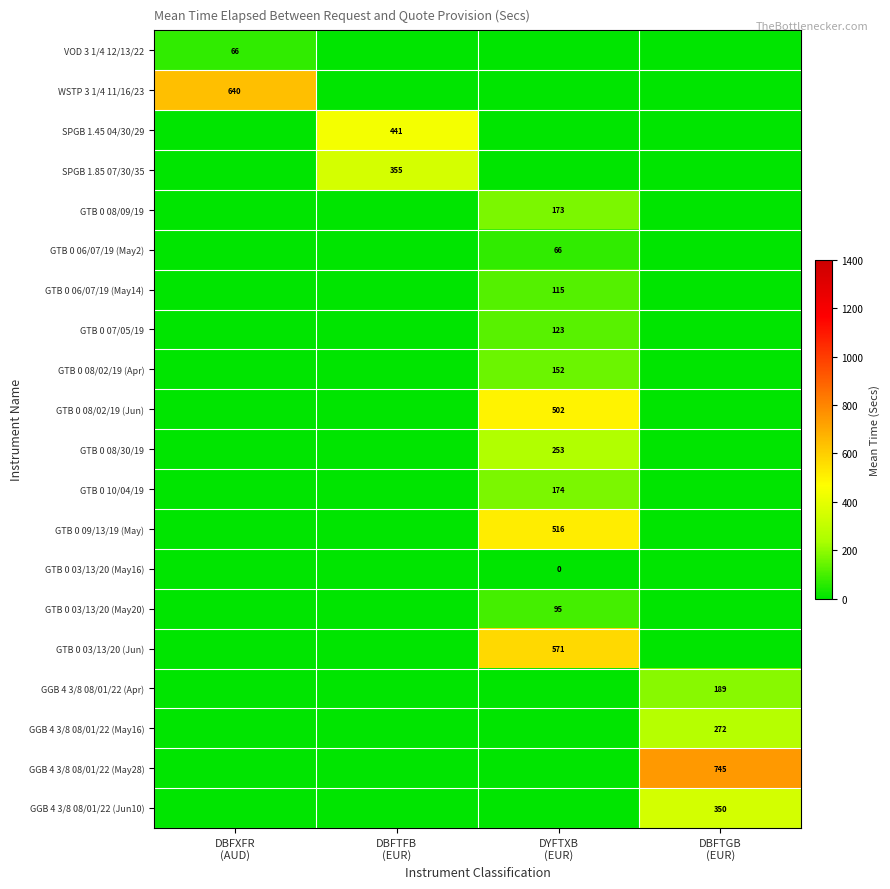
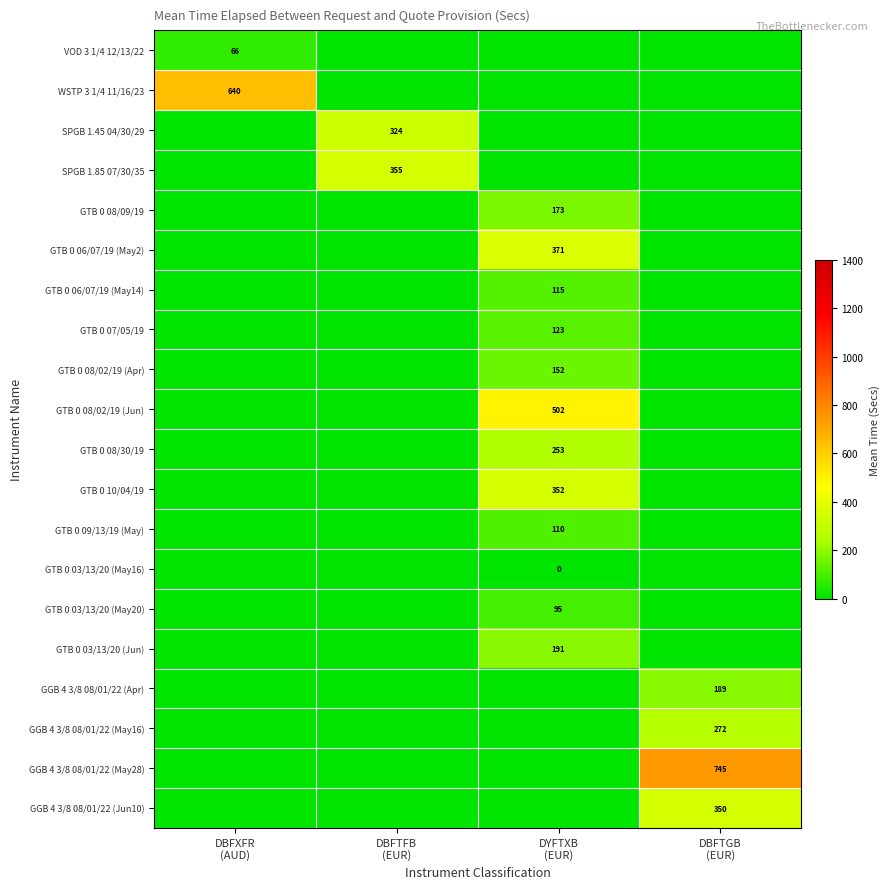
SPGB 1.45 04/30/29, DBFTFB (EUR): 441 -> 324
GTB 0 06/07/19 (May2), DYFTXB (EUR): 66 -> 371
GTB 0 10/04/19, DYFTXB (EUR): 174 -> 352
GTB 0 09/13/19 (May), DYFTXB (EUR): 516 -> 110
GTB 0 03/13/20 (Jun), DYFTXB (EUR): 571 -> 191
